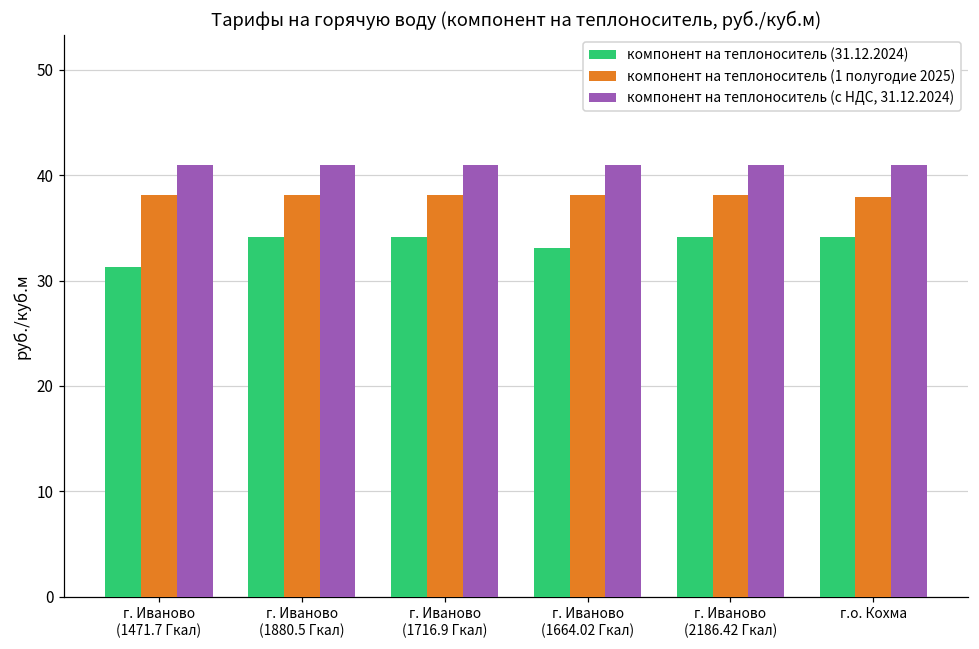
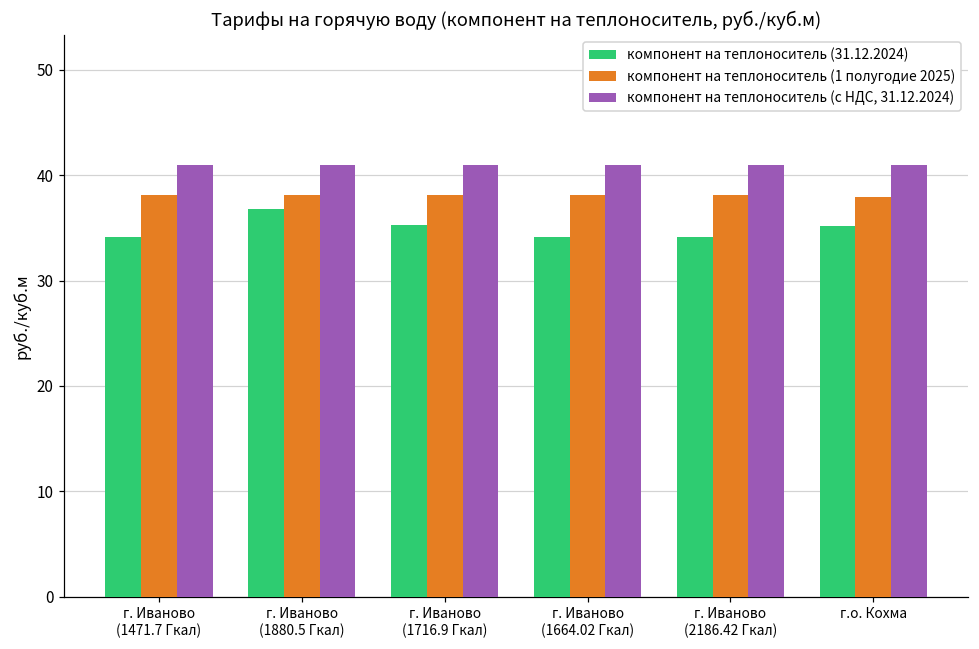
компонент на теплоноситель (31.12.2024), г. Иваново (1471.7 Гкал): 31 -> 34
компонент на теплоноситель (31.12.2024), г. Иваново (1880.5 Гкал): 34 -> 37
компонент на теплоноситель (31.12.2024), г. Иваново (1716.9 Гкал): 34 -> 35
компонент на теплоноситель (31.12.2024), г. Иваново (1664.02 Гкал): 33 -> 34
компонент на теплоноситель (31.12.2024), г.о. Кохма: 34 -> 35
